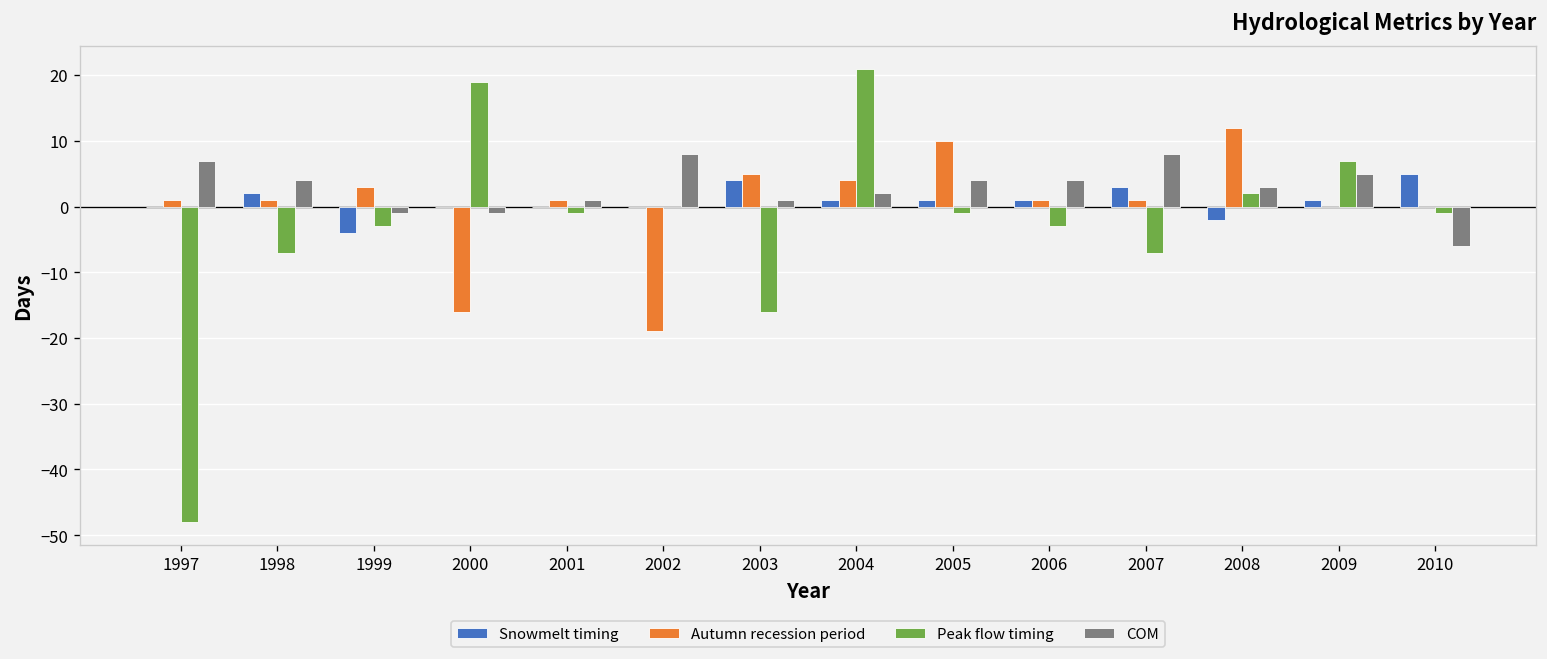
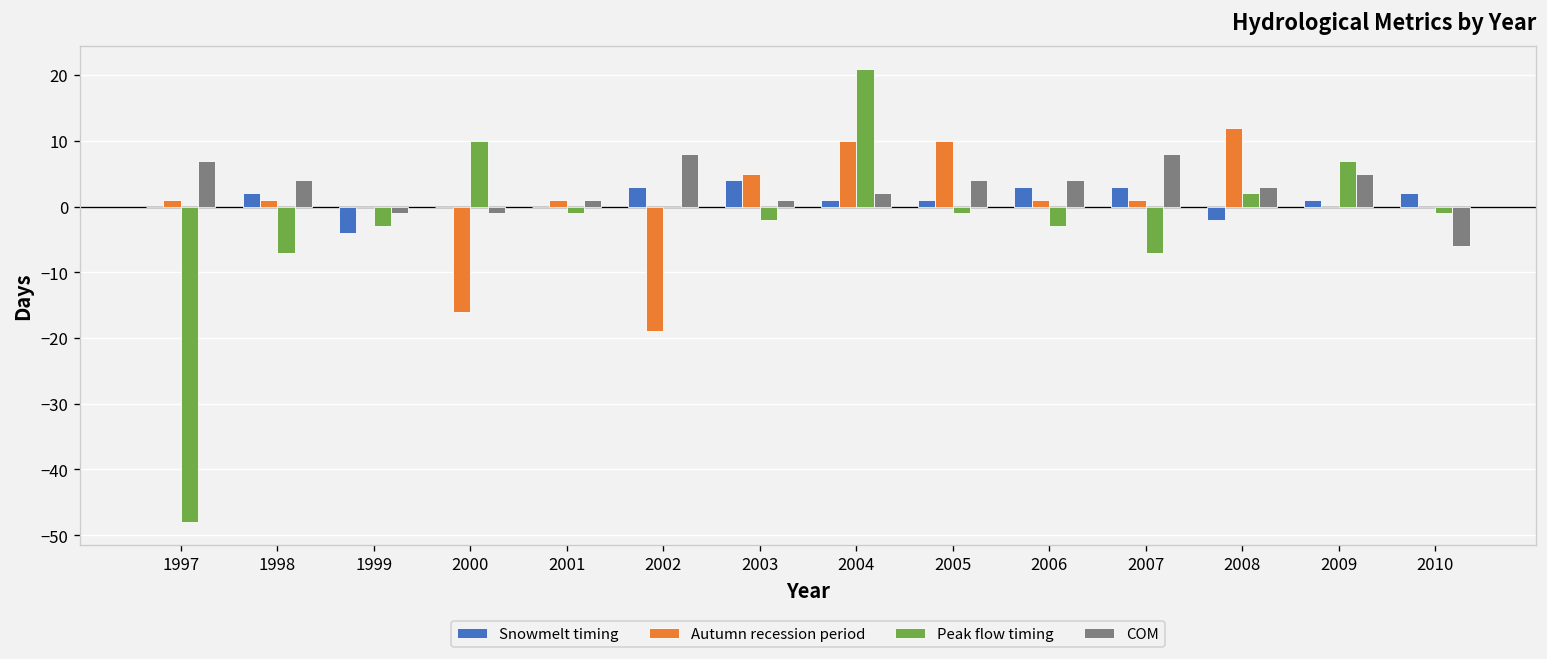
Autumn recession period, 1999: 3 -> 0
Peak flow timing, 2000: 19 -> 10
Snowmelt timing, 2002: 0 -> 3
Peak flow timing, 2003: -16 -> -2
Autumn recession period, 2004: 4 -> 10
Snowmelt timing, 2006: 1 -> 3
Snowmelt timing, 2010: 5 -> 2
